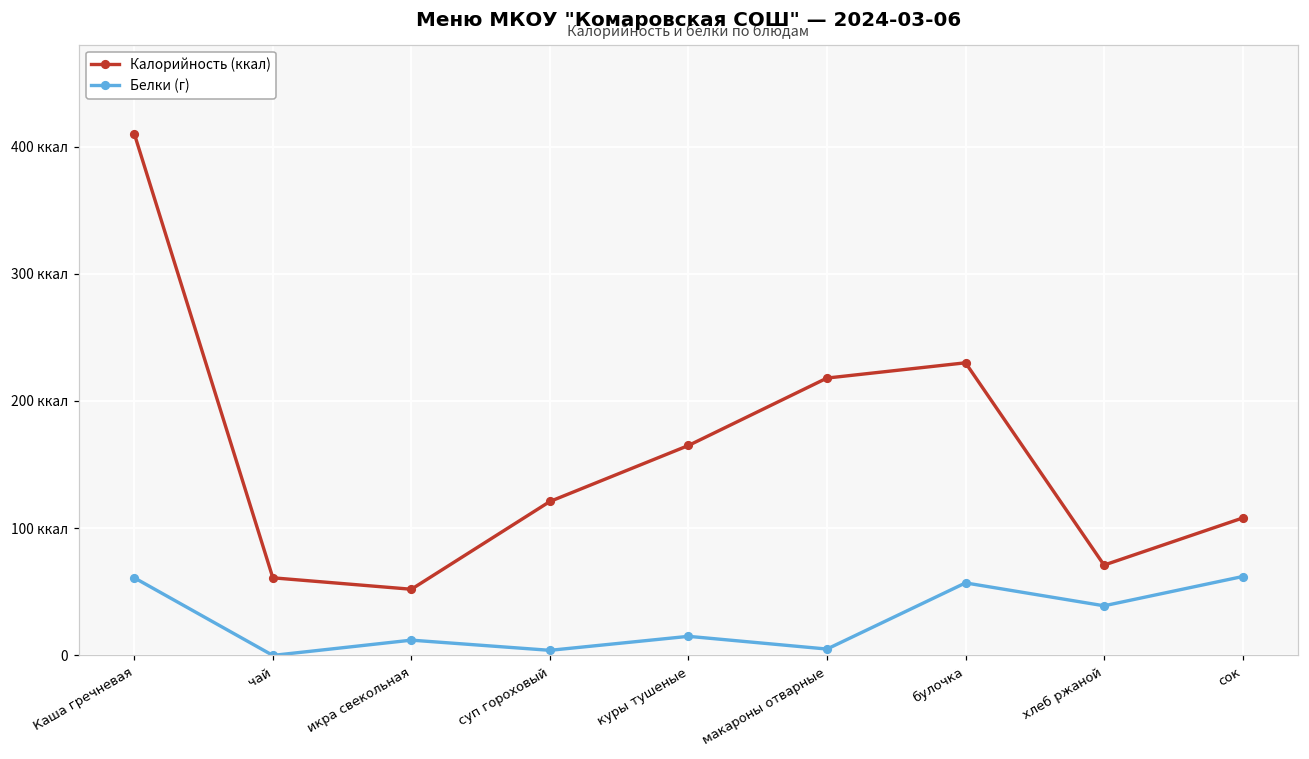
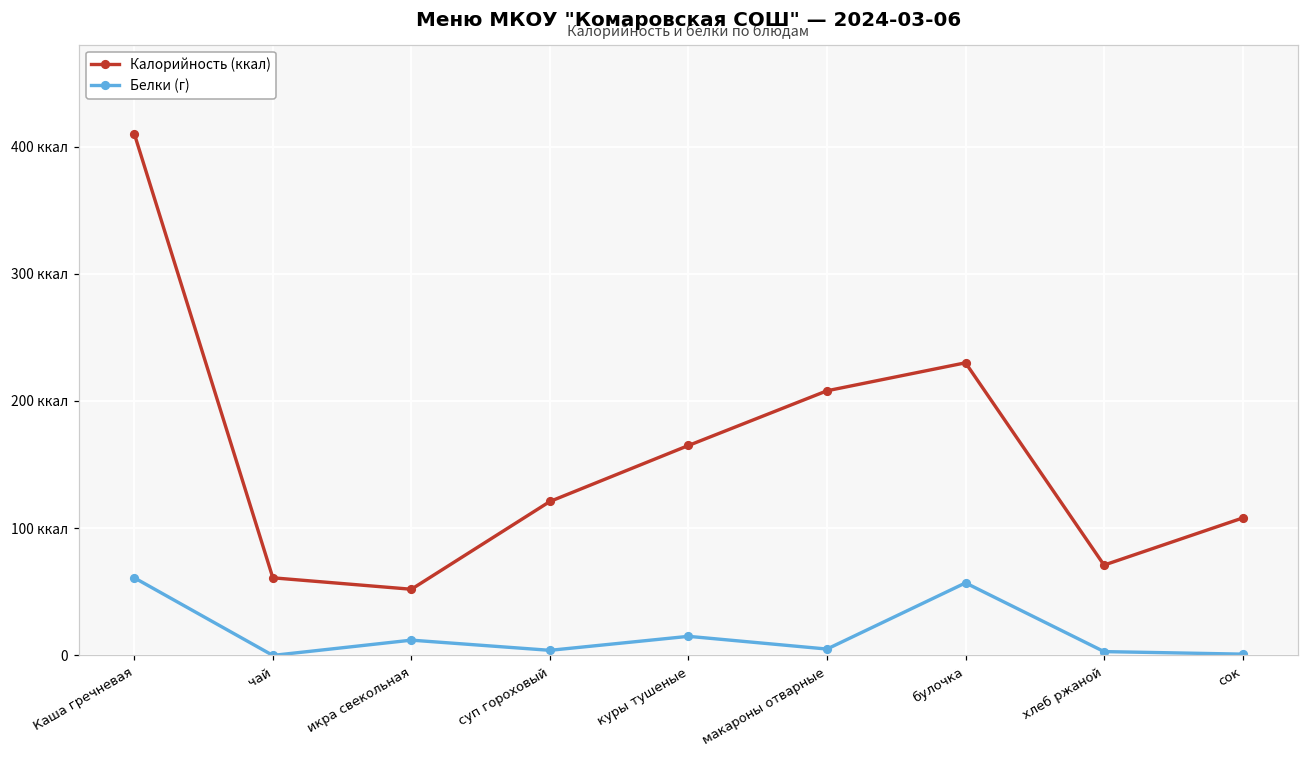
Калорийность (ккал), макароны отварные: 218 ккал -> 208 ккал
Белки (г), хлеб ржаной: 39 ккал -> 3 ккал
Белки (г), сок: 62 ккал -> 1 ккал
